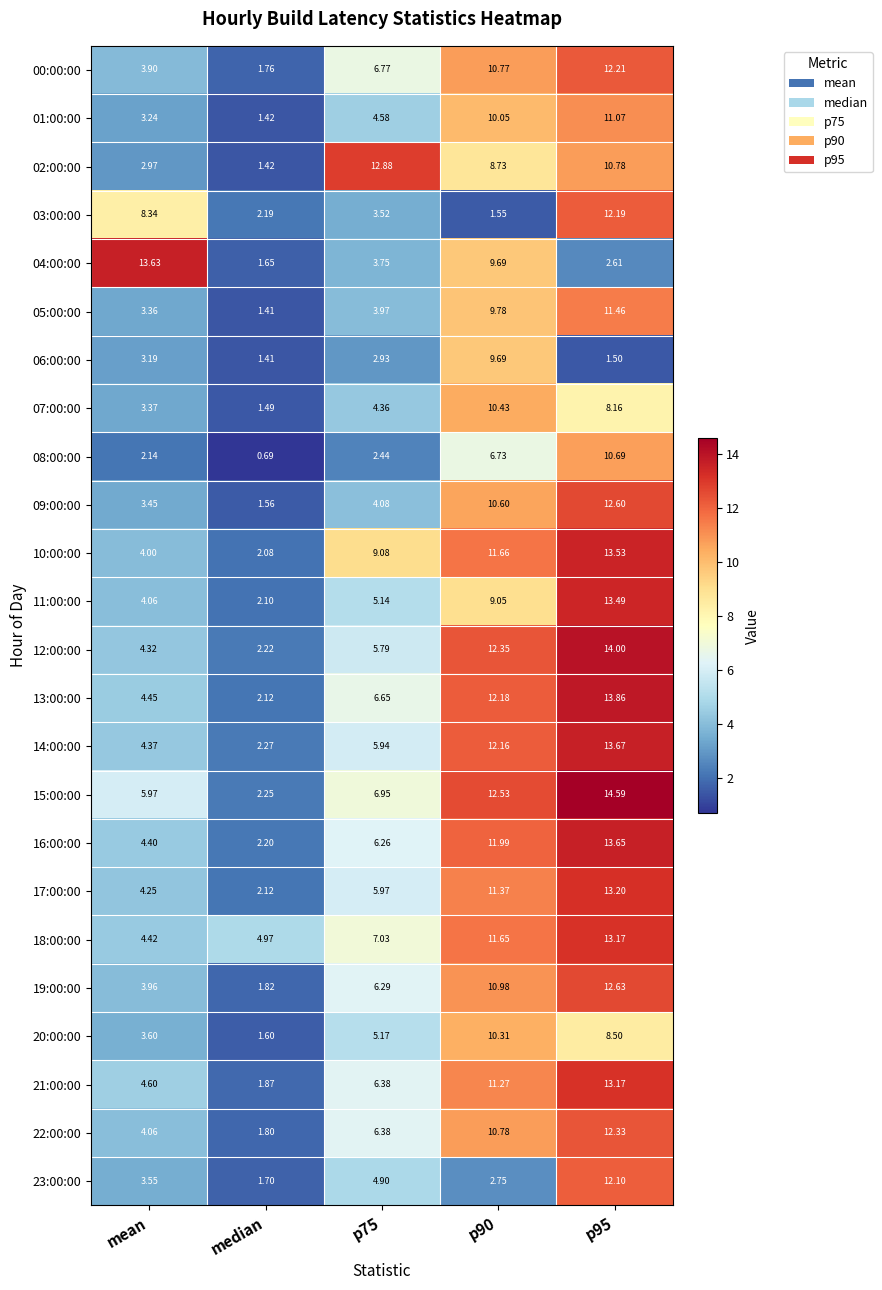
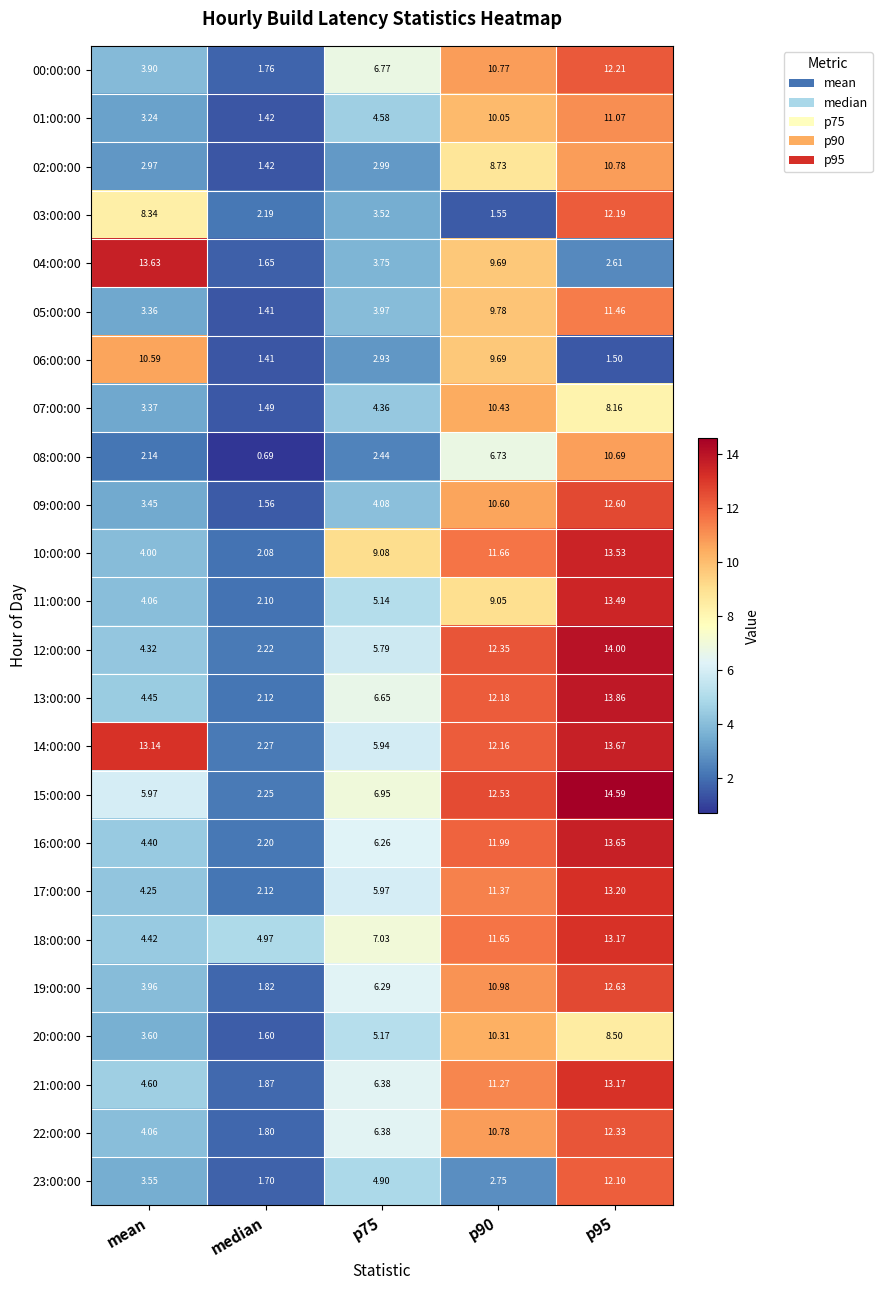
02:00:00, p75: 12.88 -> 2.99
06:00:00, mean: 3.19 -> 10.59
14:00:00, mean: 4.37 -> 13.14
